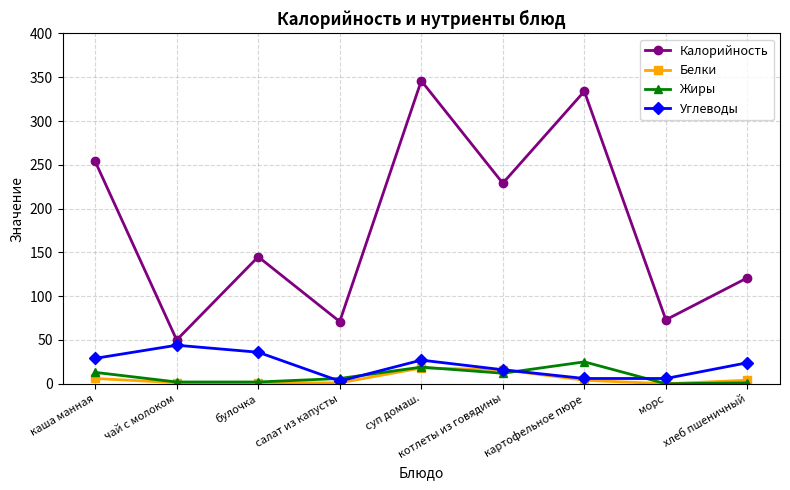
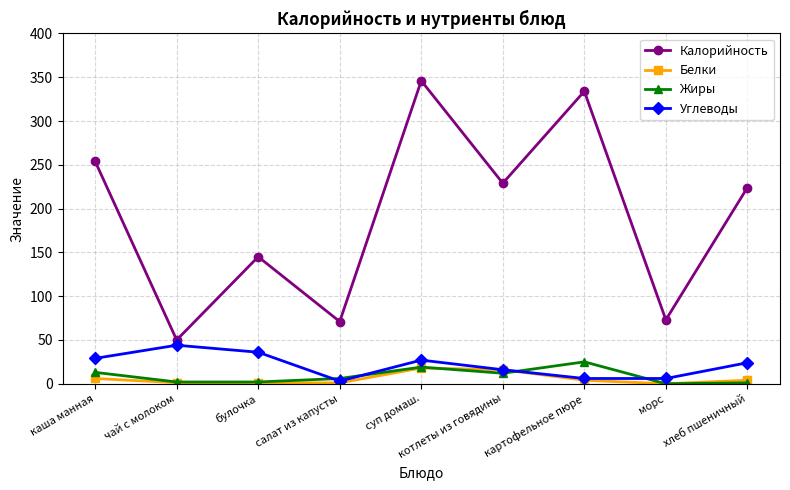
Калорийность, хлеб пшеничный: 120 -> 220
